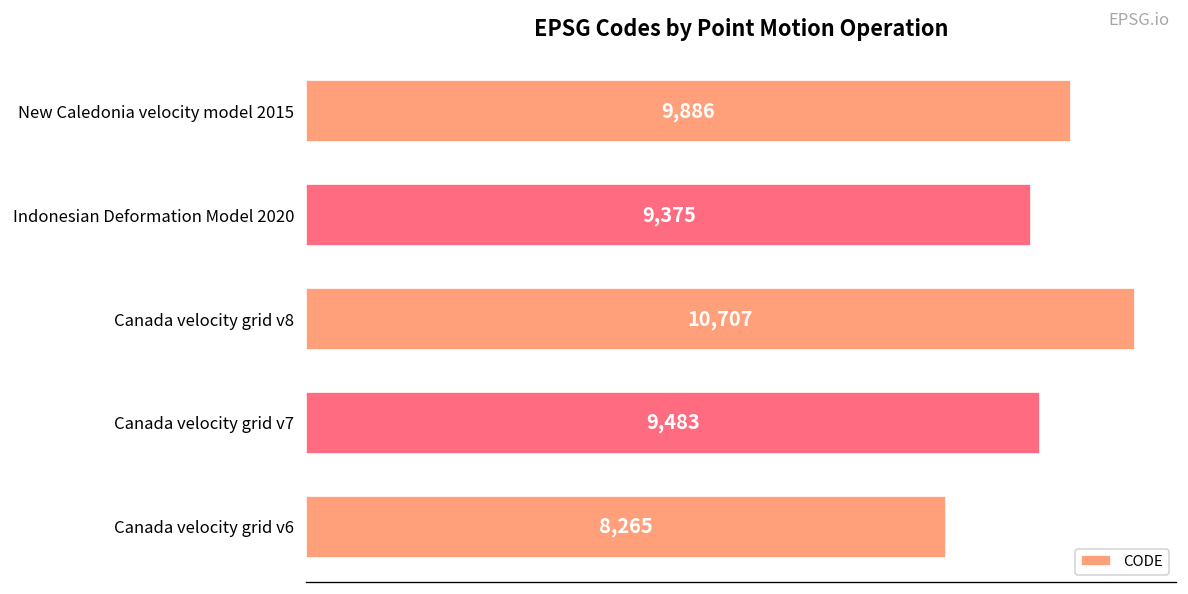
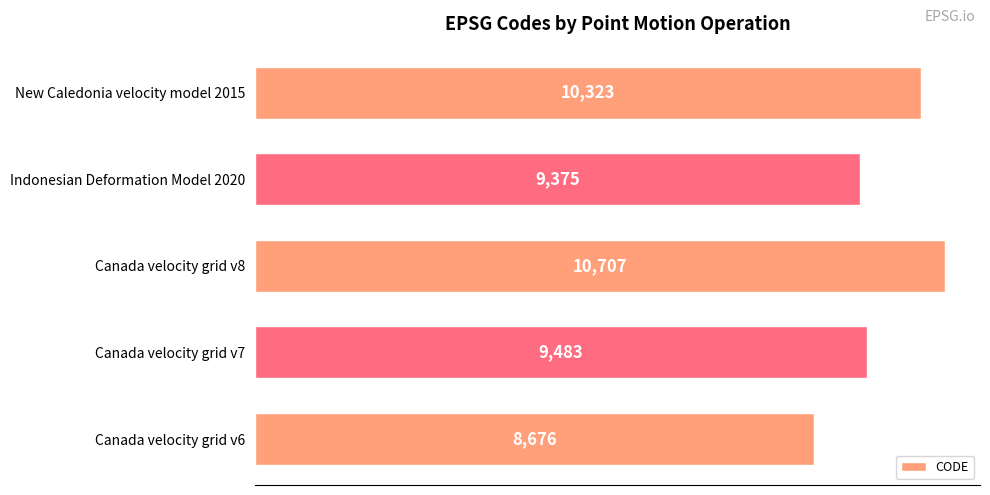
New Caledonia velocity model 2015: 9,886 -> 10,323
Canada velocity grid v6: 8,265 -> 8,676
